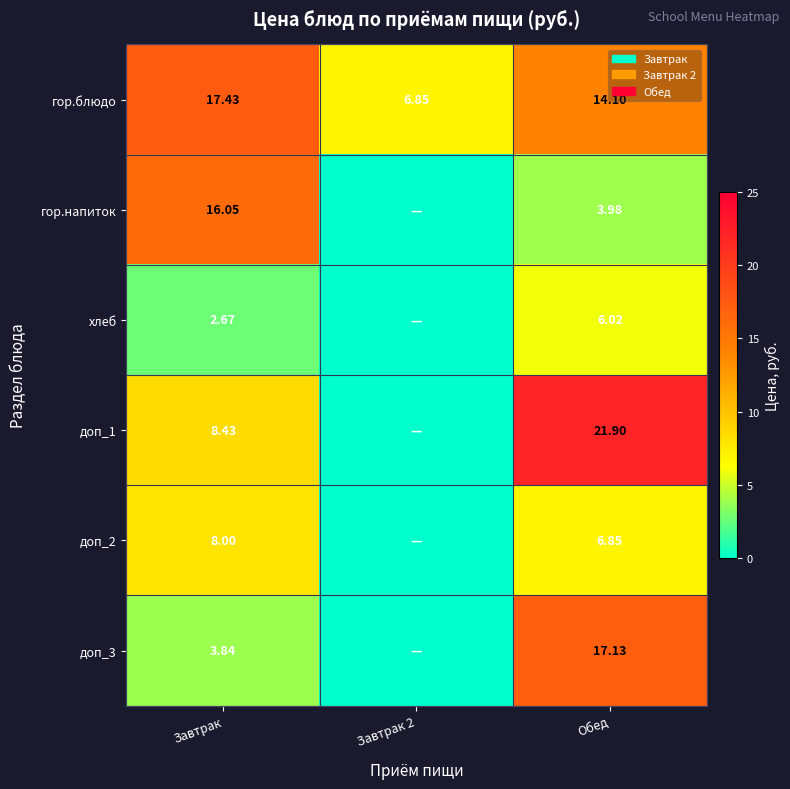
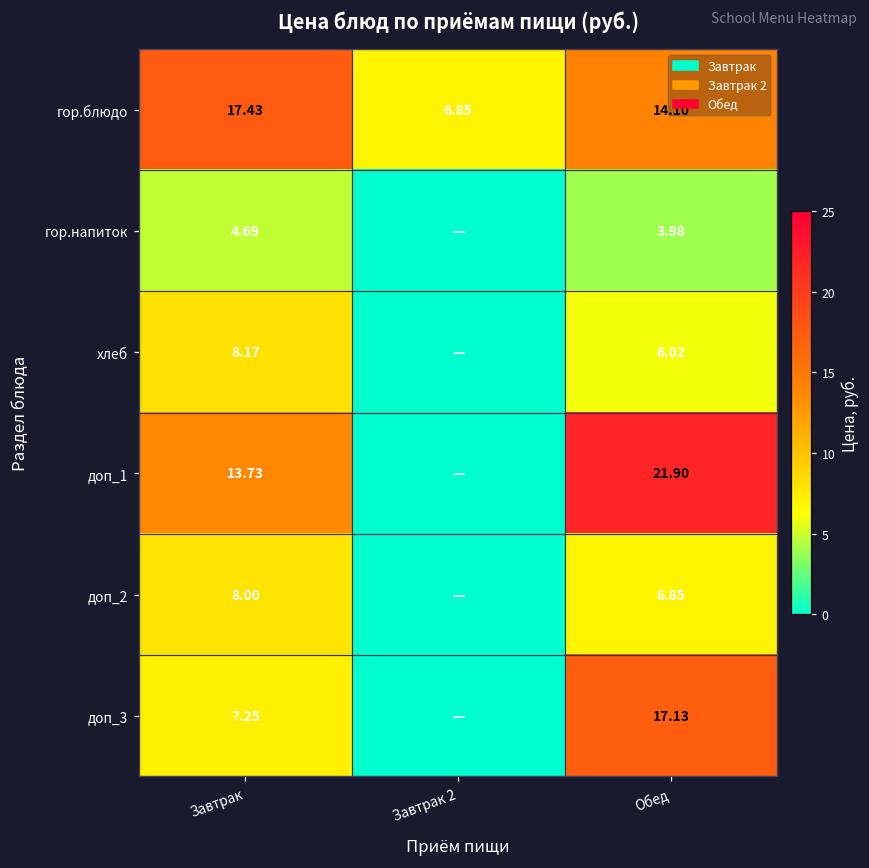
гор.напиток, Завтрак: 16.05 -> 4.69
хлеб, Завтрак: 2.67 -> 8.17
доп_1, Завтрак: 8.43 -> 13.73
доп_3, Завтрак: 3.84 -> 7.25
